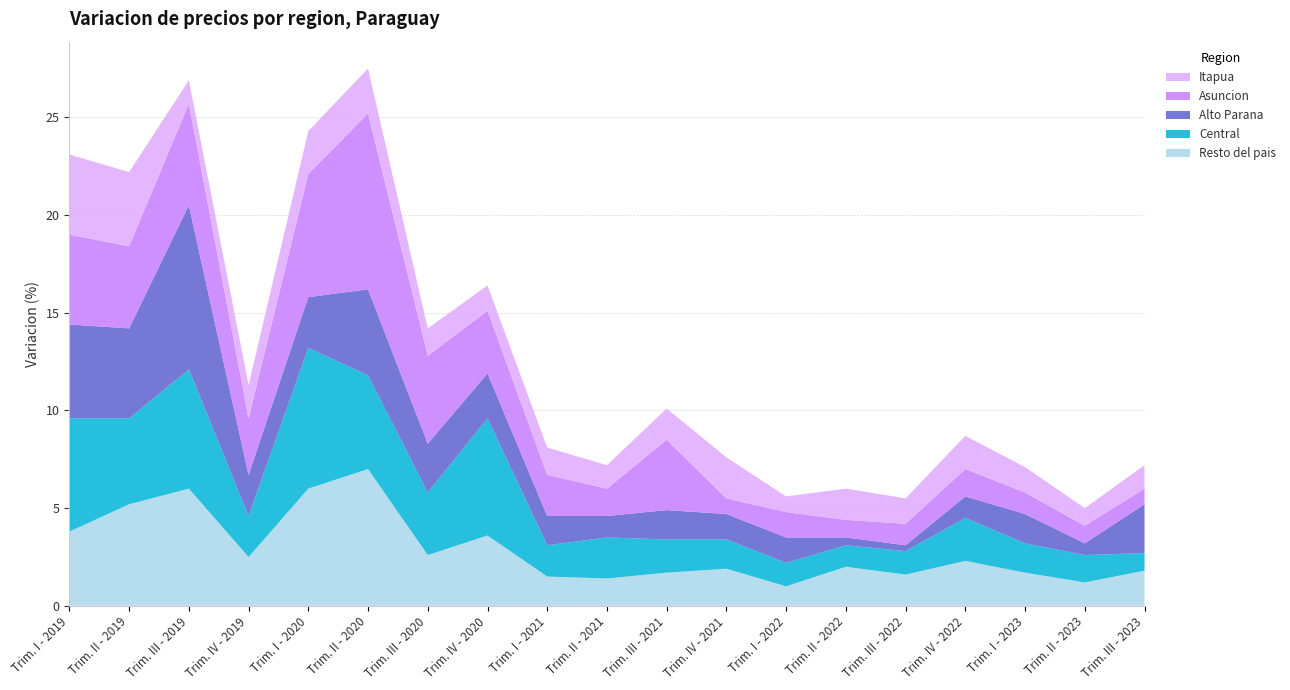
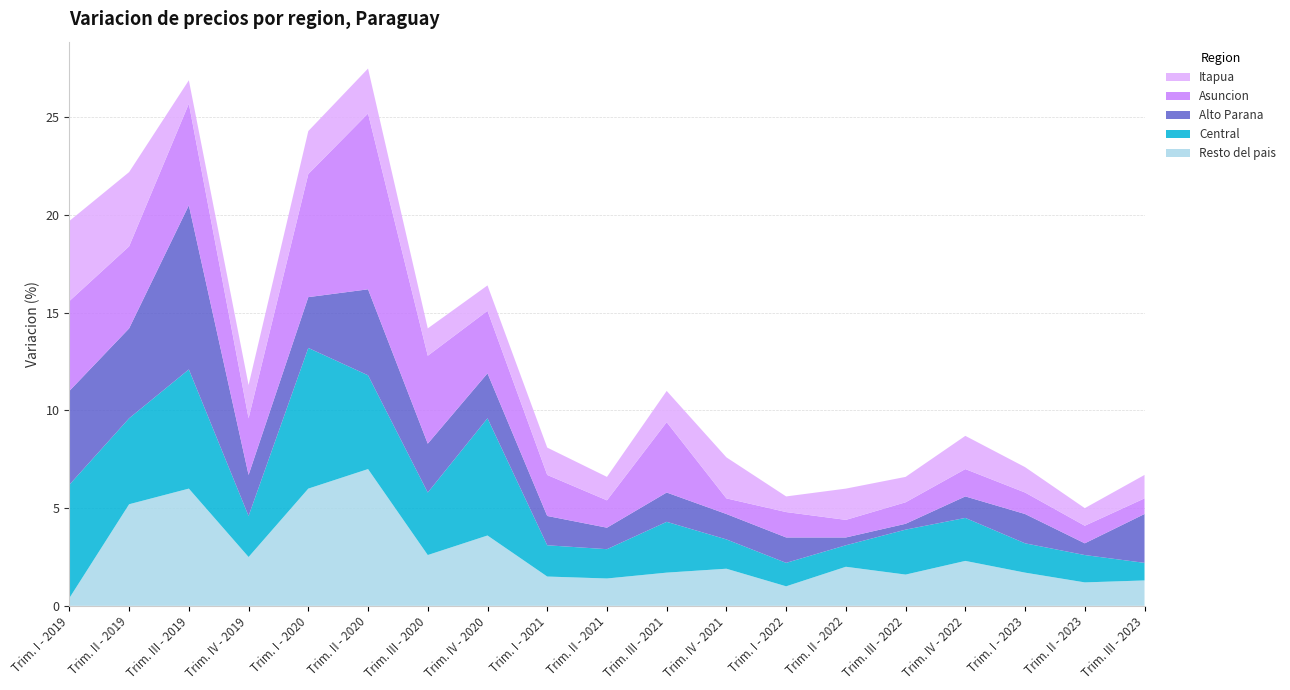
Resto del pais, Trim. I - 2019: 3.8 -> 0.4
Central, Trim. II - 2021: 2.1 -> 1.5
Central, Trim. III - 2021: 1.7 -> 2.6
Central, Trim. III - 2022: 1.2 -> 2.3
Resto del pais, Trim. III - 2023: 1.8 -> 1.3
